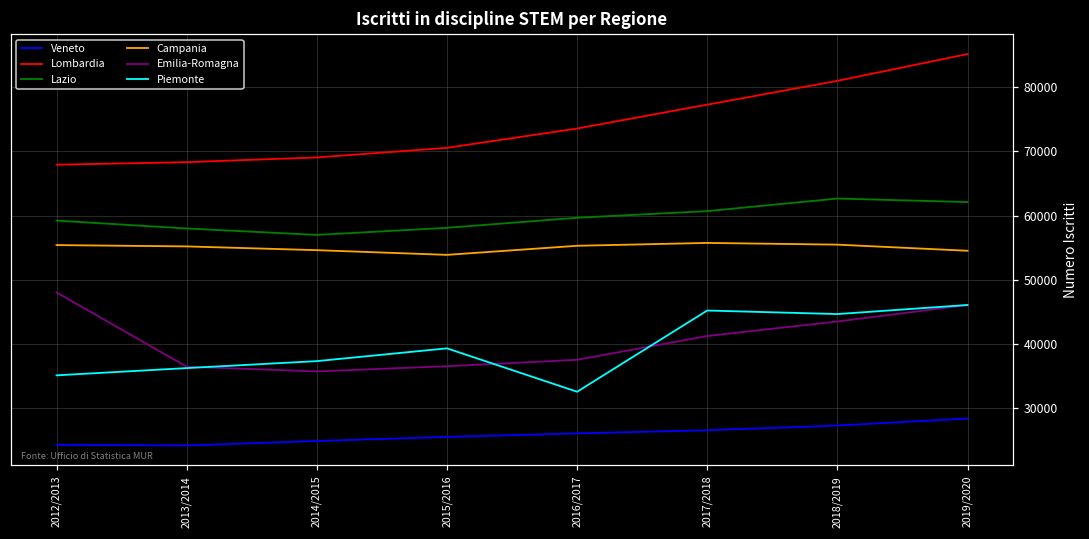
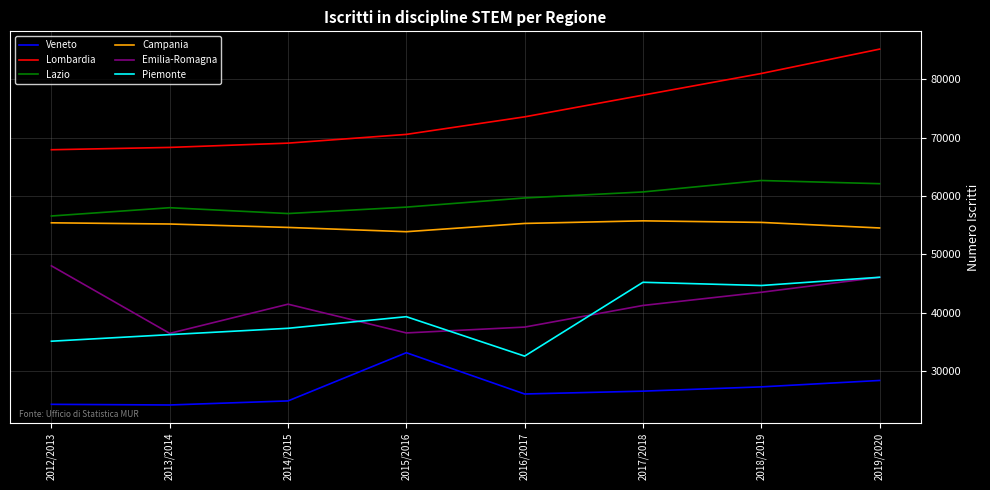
Lazio, 2012/2013: 59000 -> 57000
Emilia-Romagna, 2014/2015: 36000 -> 41000
Veneto, 2015/2016: 25000 -> 33000
